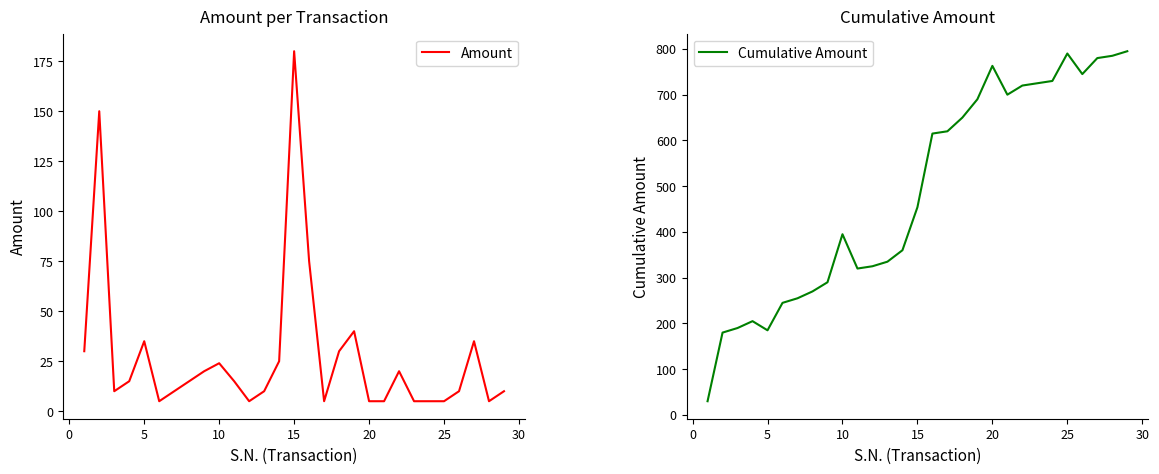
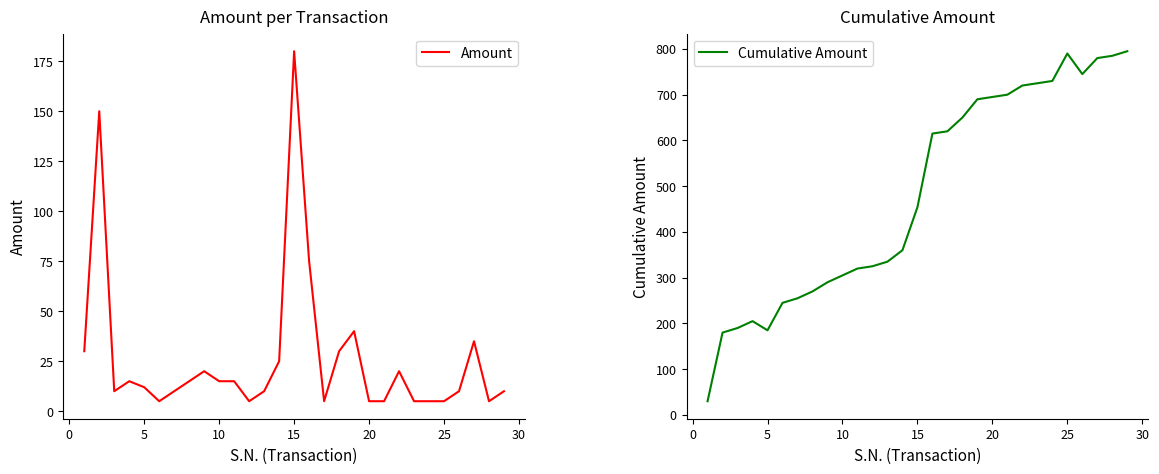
Amount per Transaction, 5: 35 -> 12
Amount per Transaction, 10: 24 -> 15
Cumulative Amount, 10: 400 -> 310
Cumulative Amount, 20: 760 -> 700
